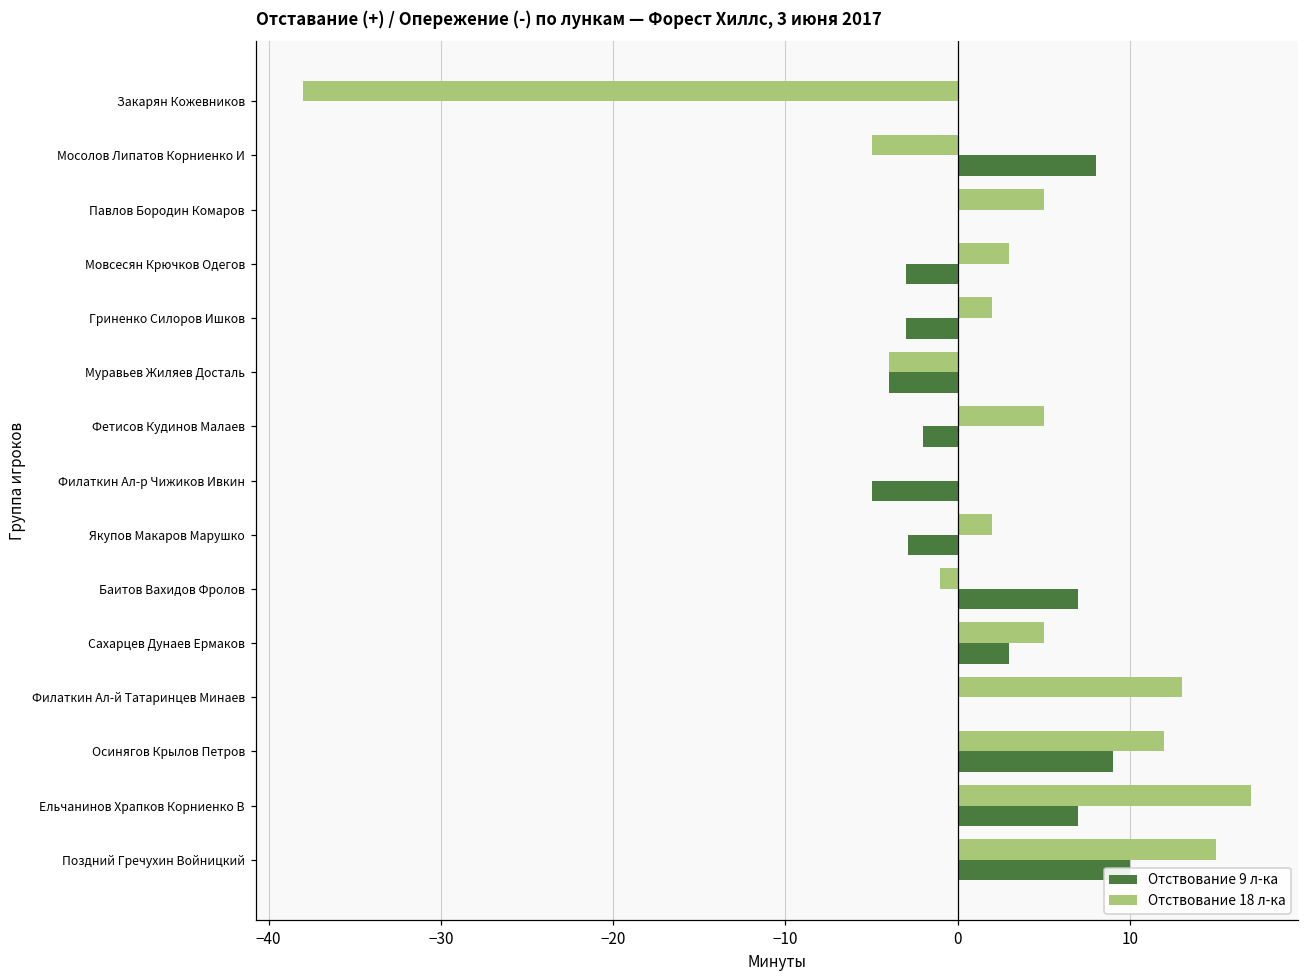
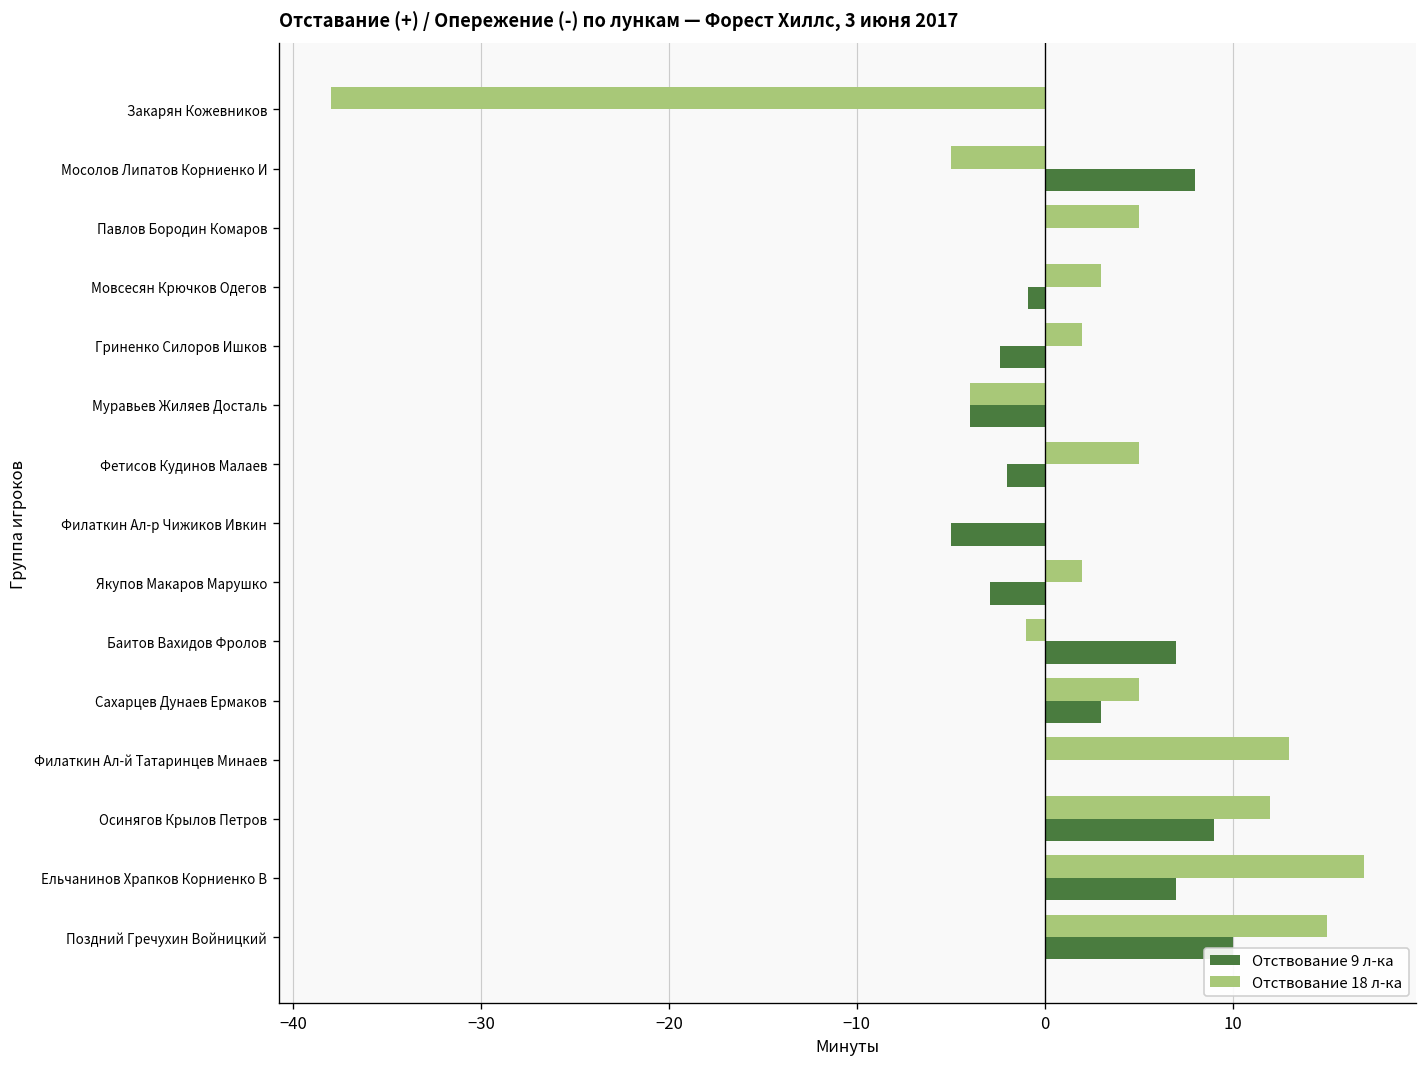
Отствование 9 л-ка, Мовсесян Крючков Одегов: -3.0 -> -0.9
Отствование 9 л-ка, Гриненко Силоров Ишков: -3.0 -> -2.4
